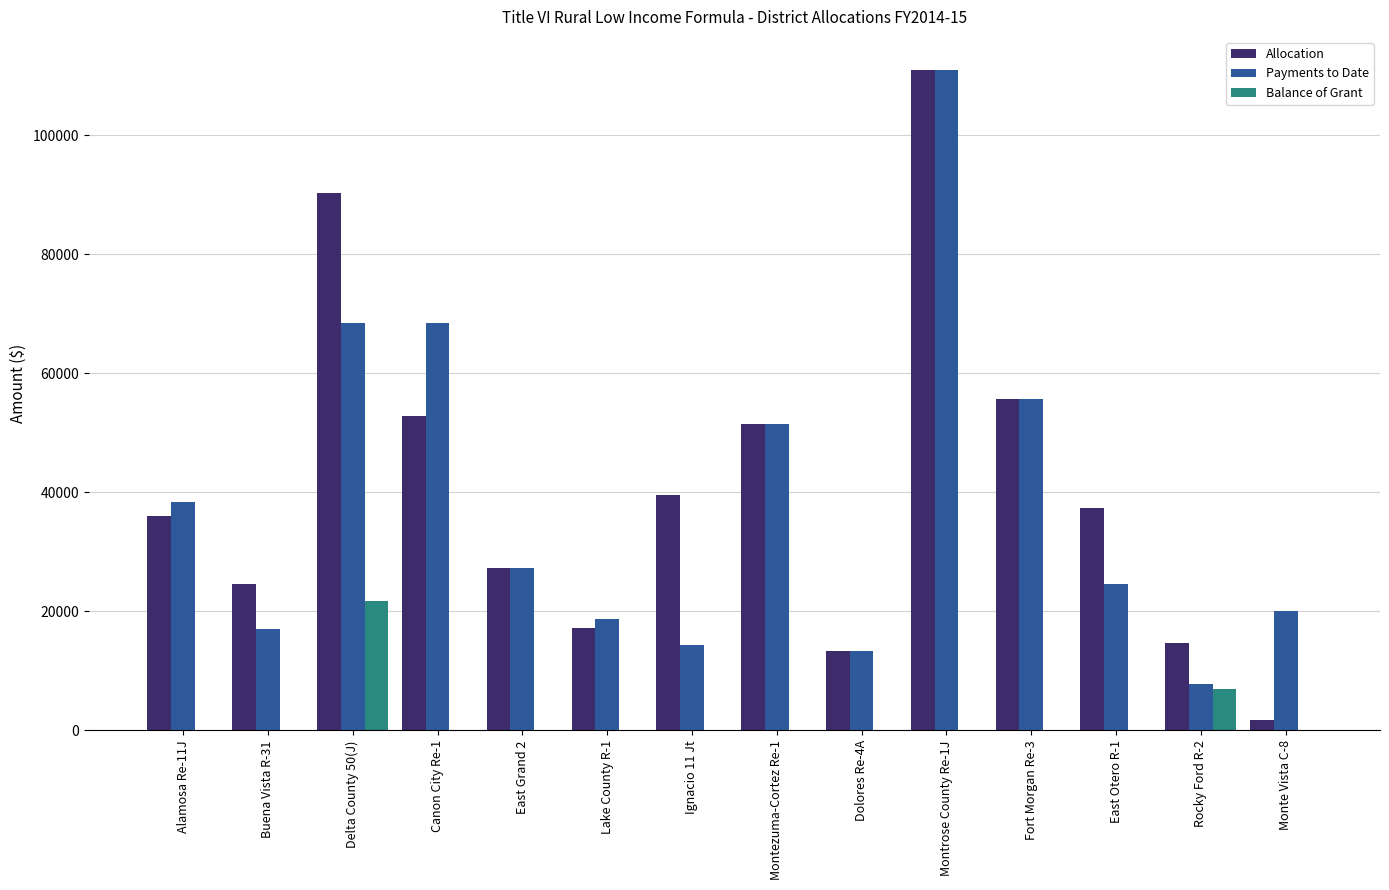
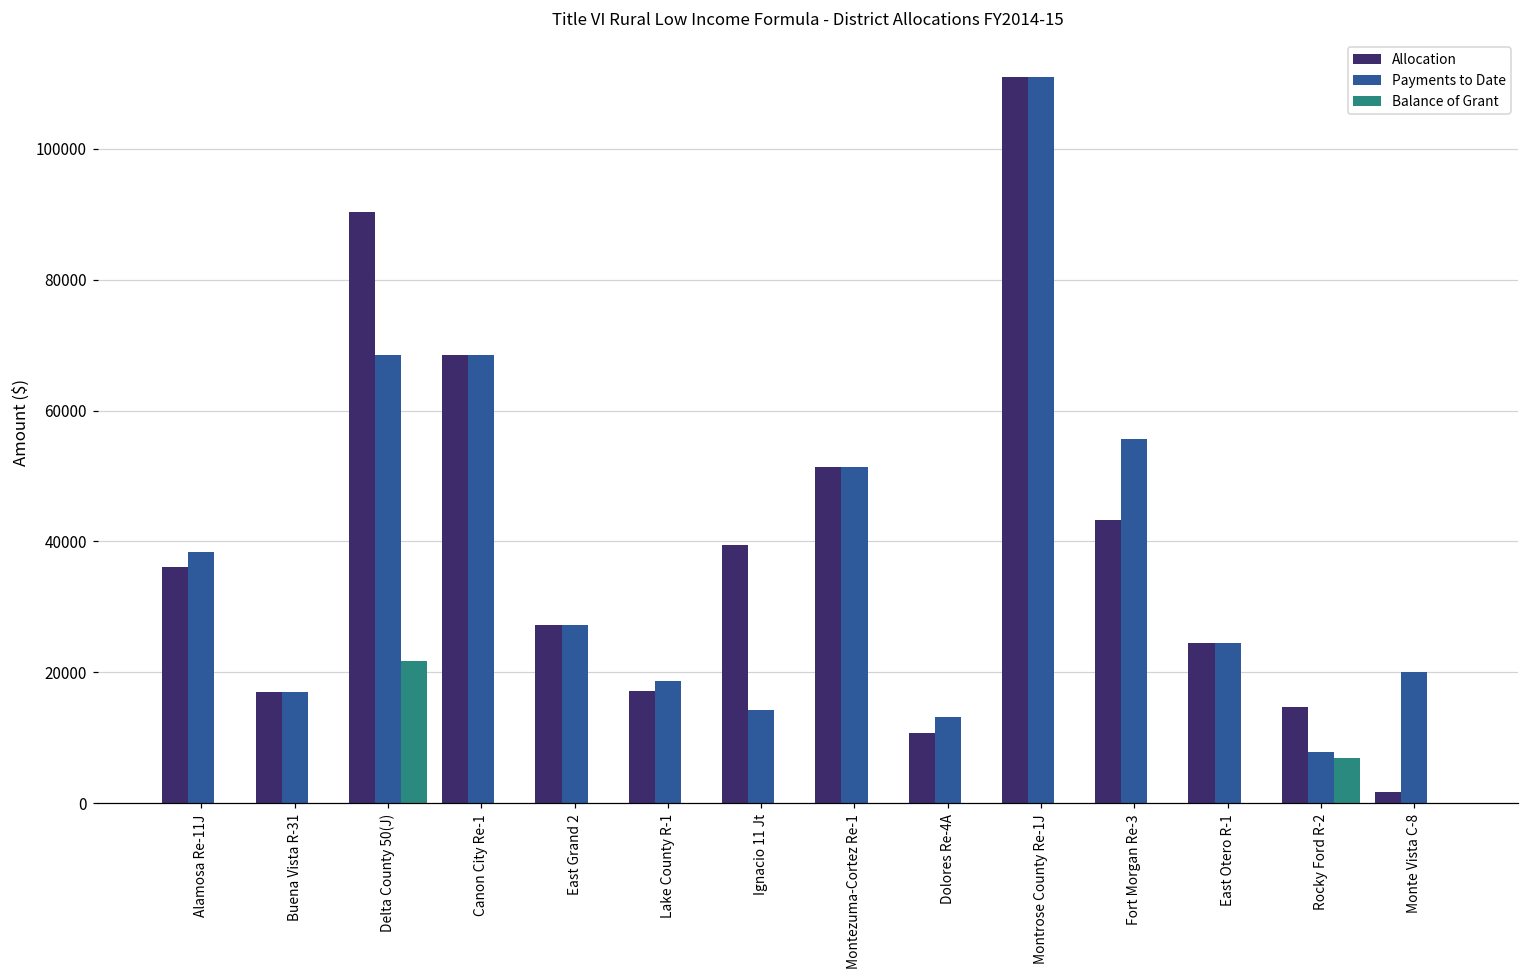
Allocation, Buena Vista R-31: 25000 -> 17000
Allocation, Canon City Re-1: 53000 -> 69000
Allocation, Dolores Re-4A: 13000 -> 11000
Allocation, Fort Morgan Re-3: 56000 -> 43000
Allocation, East Otero R-1: 37000 -> 25000
